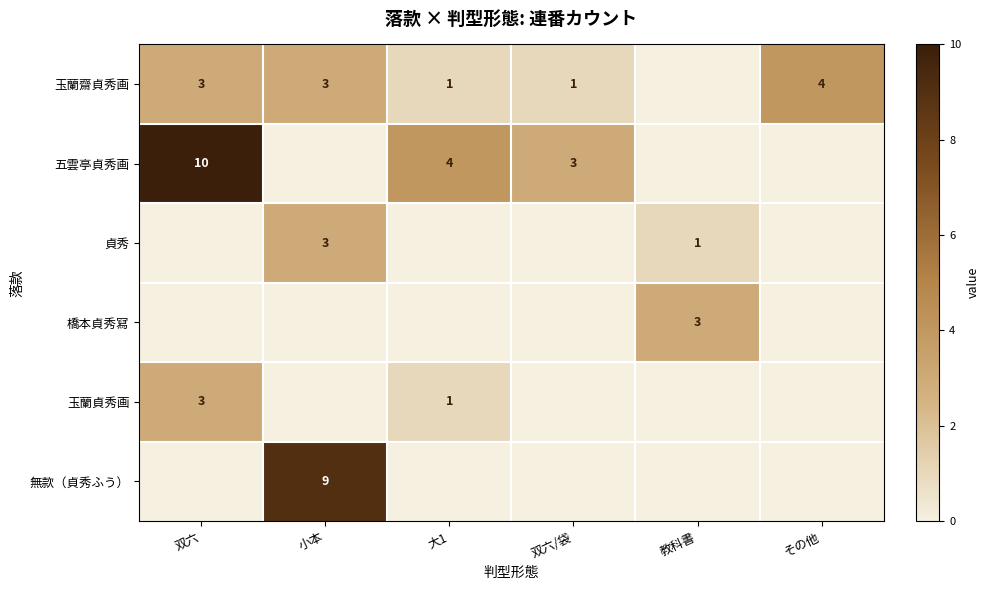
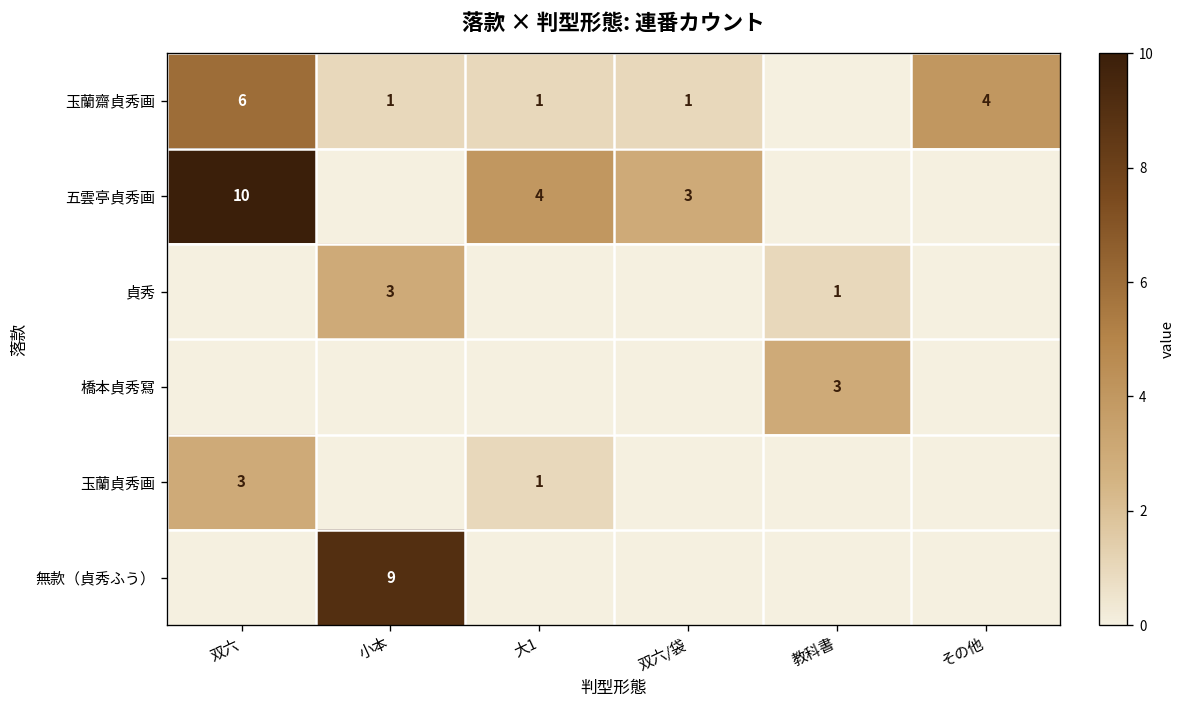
玉蘭齋貞秀画, 双六: 3 -> 6
玉蘭齋貞秀画, 小本: 3 -> 1
